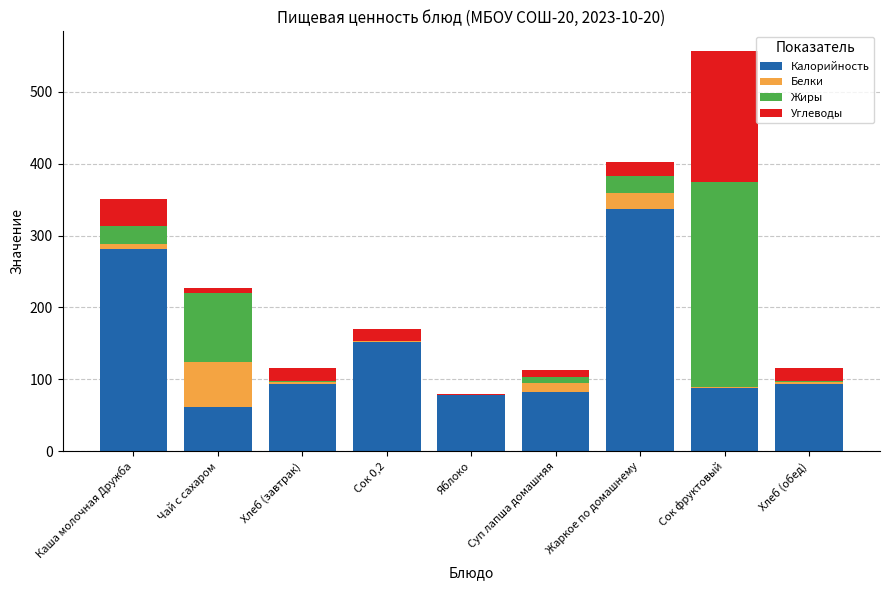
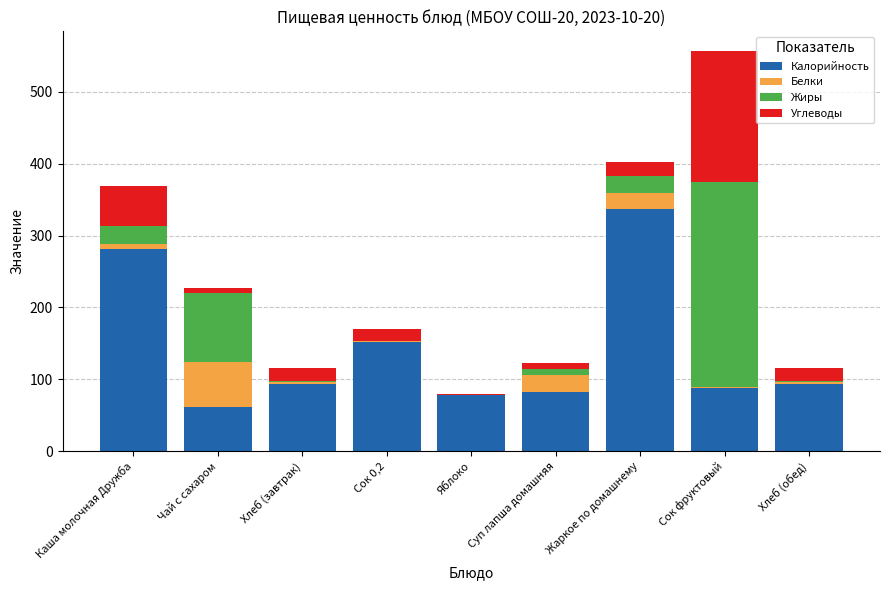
Углеводы, Каша молочная Дружба: 40 -> 60
Белки, Суп лапша домашняя: 10 -> 20
